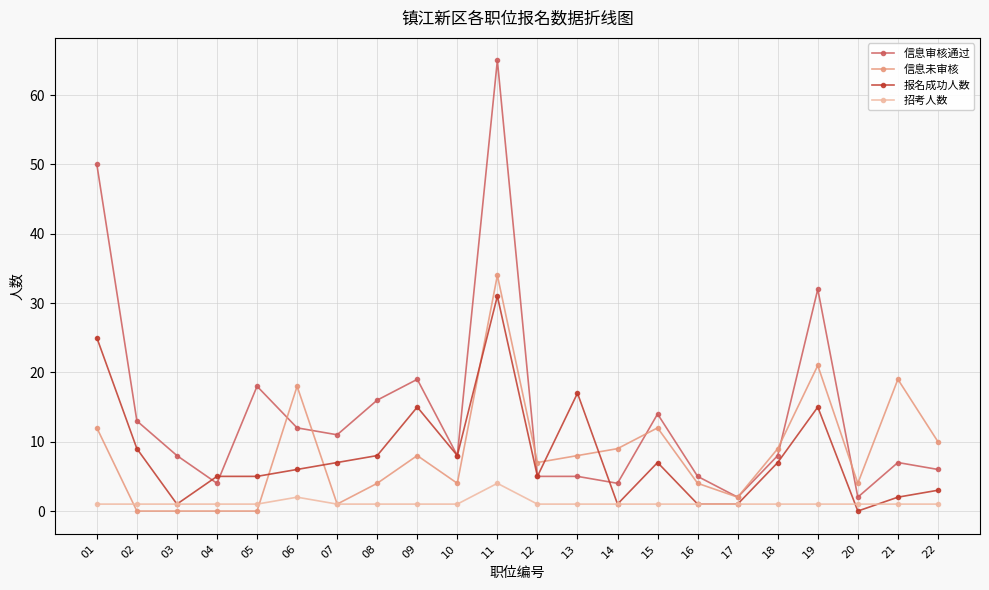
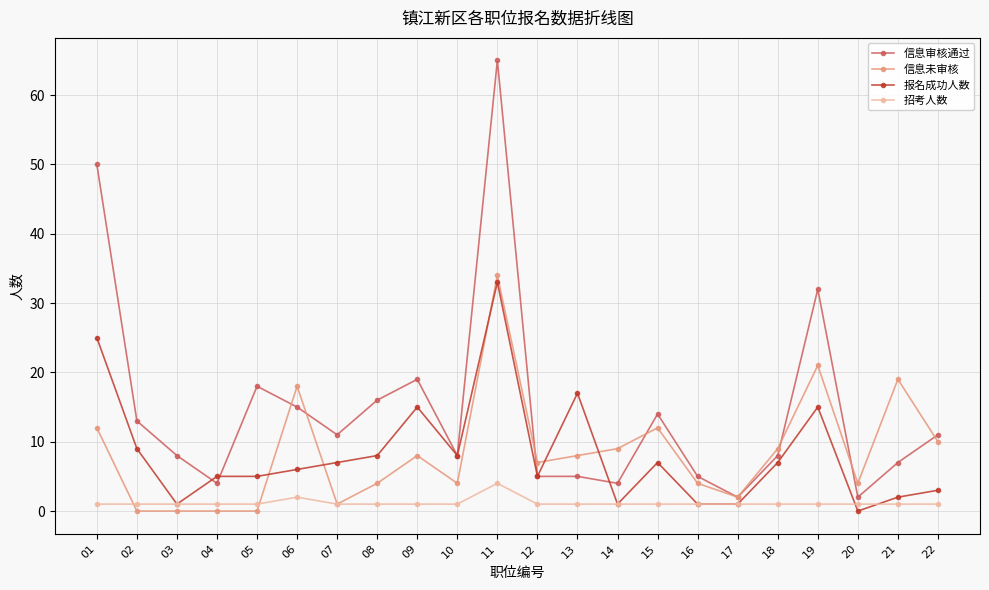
信息审核通过, 06: 12 -> 15
报名成功人数, 11: 31 -> 33
信息审核通过, 22: 6 -> 11
